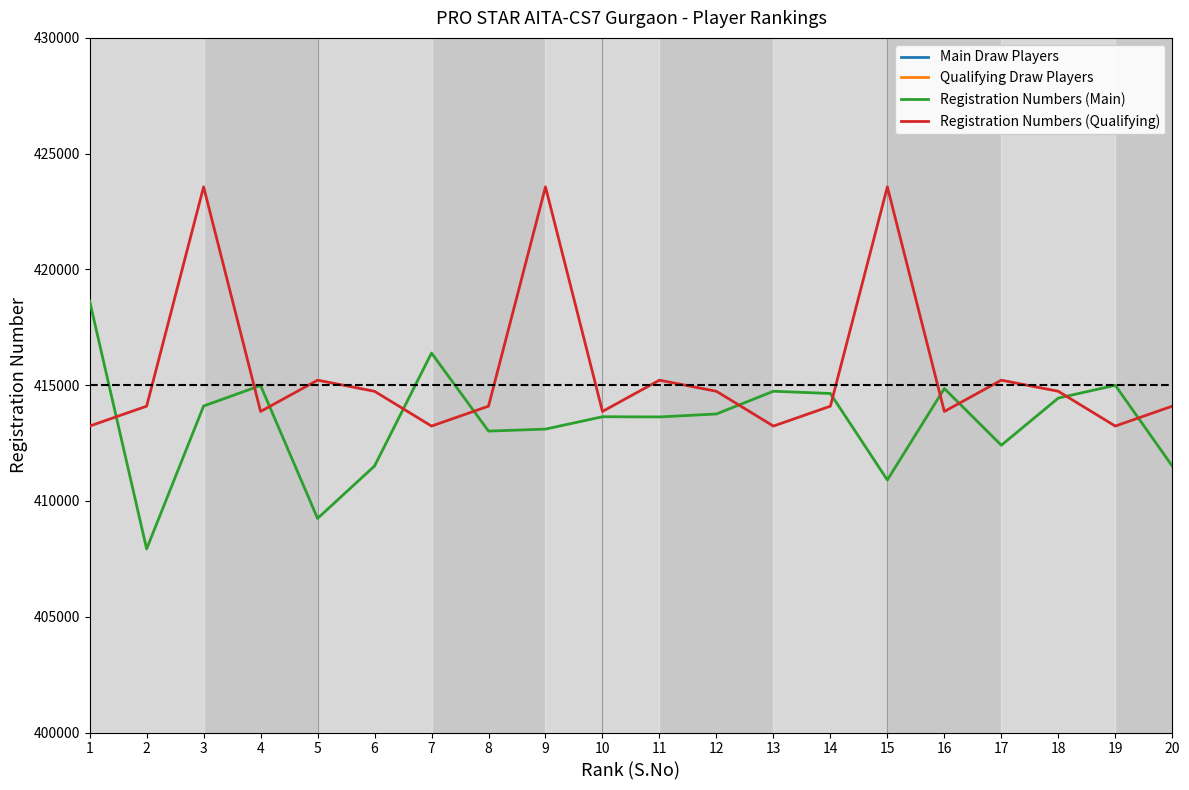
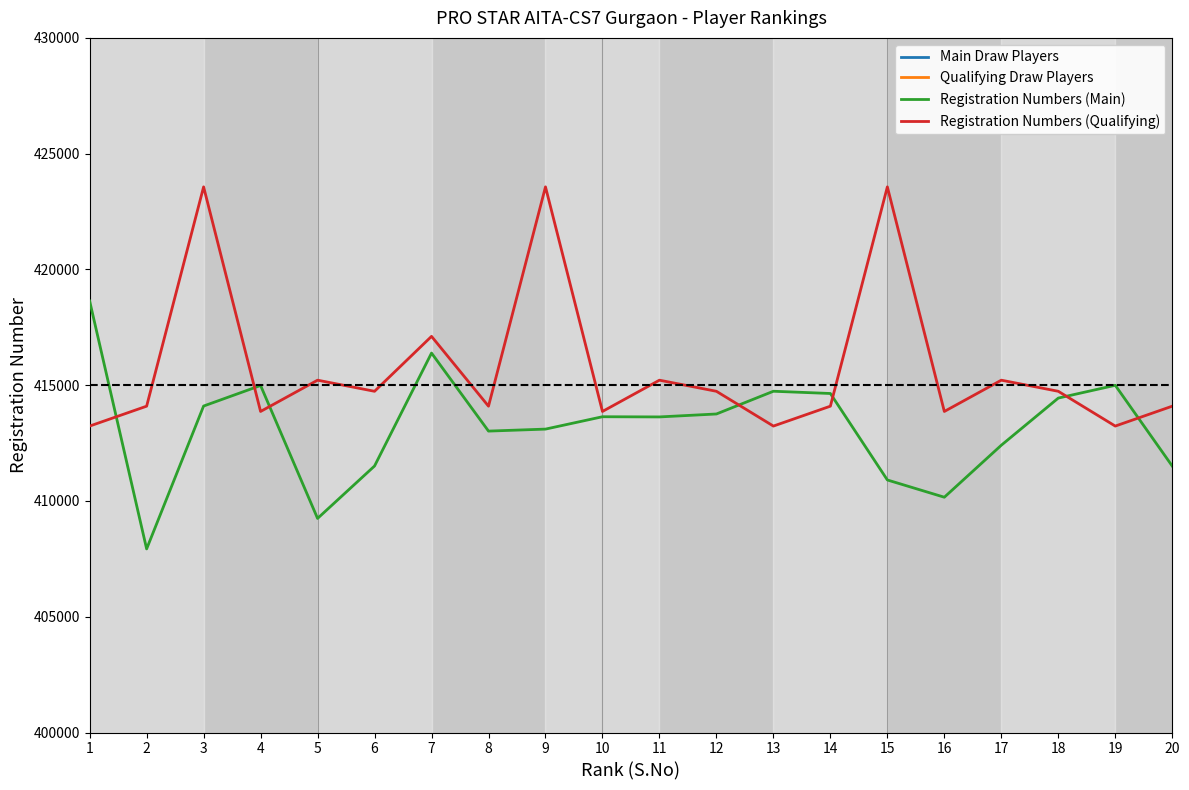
Registration Numbers (Qualifying), 7: 413200 -> 417100
Registration Numbers (Main), 16: 414900 -> 410200
